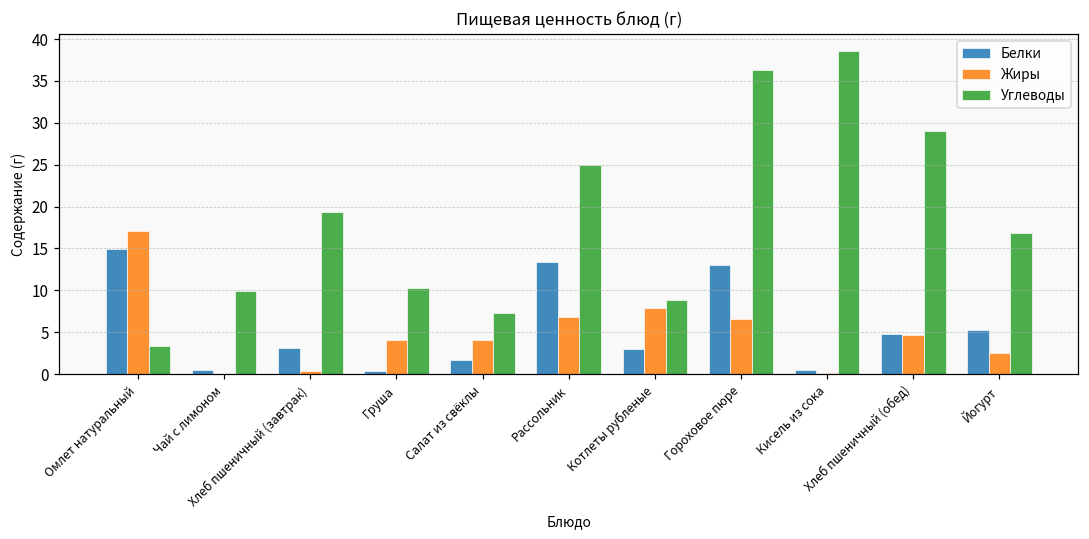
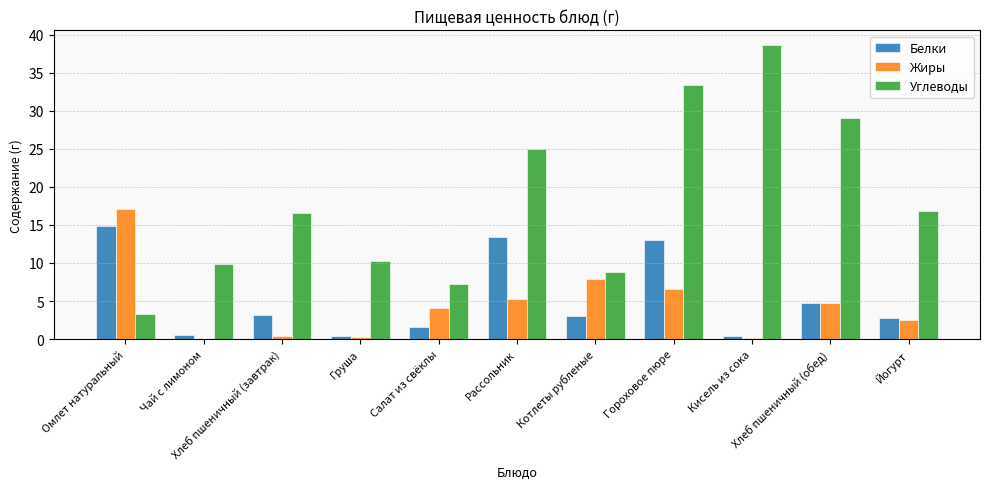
Углеводы, Хлеб пшеничный (завтрак): 19 -> 17
Жиры, Груша: 4 -> 0
Жиры, Рассольник: 7 -> 5
Углеводы, Гороховое пюре: 36 -> 33
Белки, Йогурт: 5 -> 3
